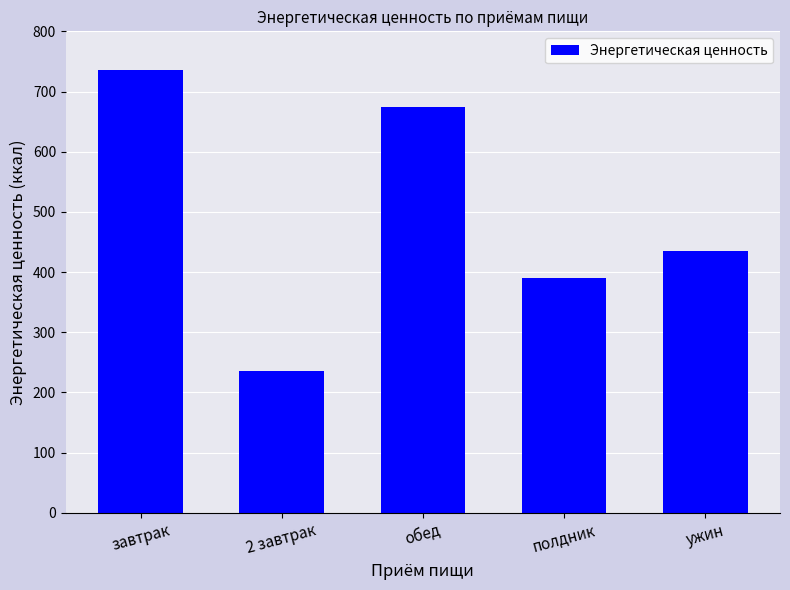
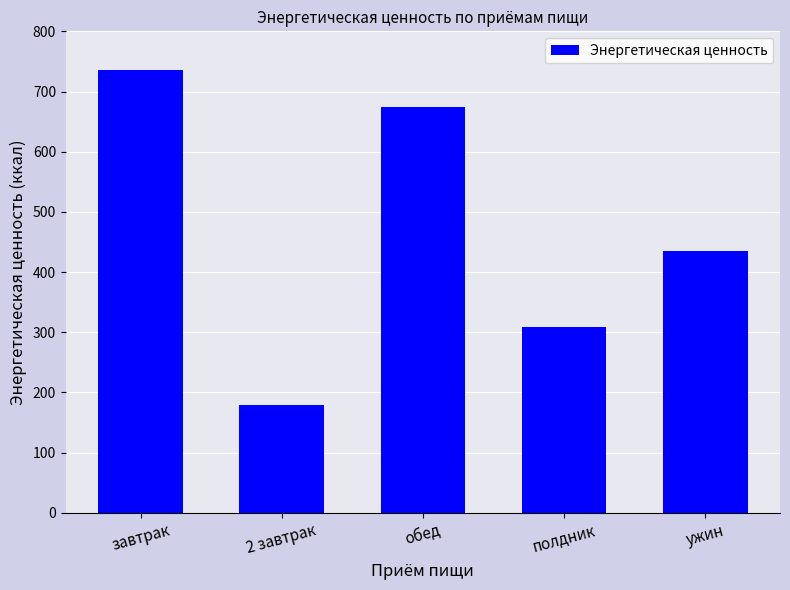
2 завтрак: 240 -> 180
полдник: 390 -> 310
